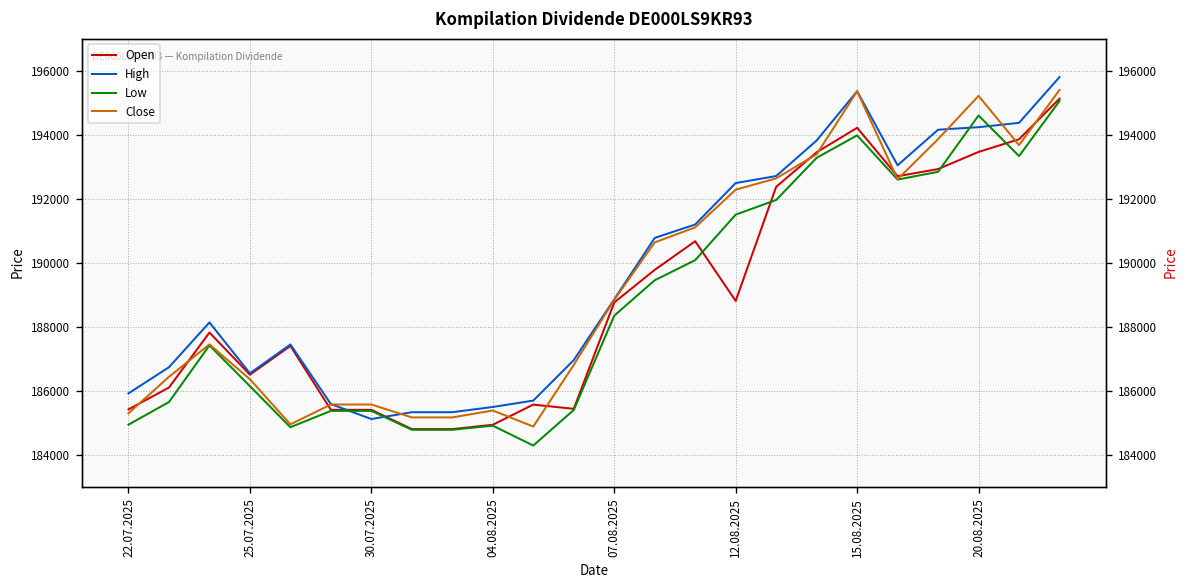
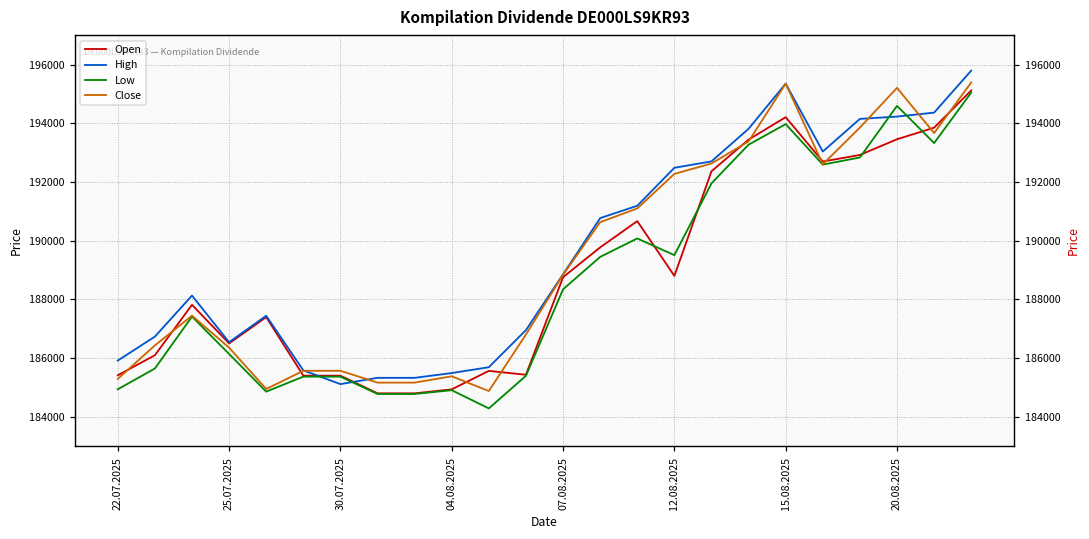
Low, 12.08.2025: 191500 -> 189500
